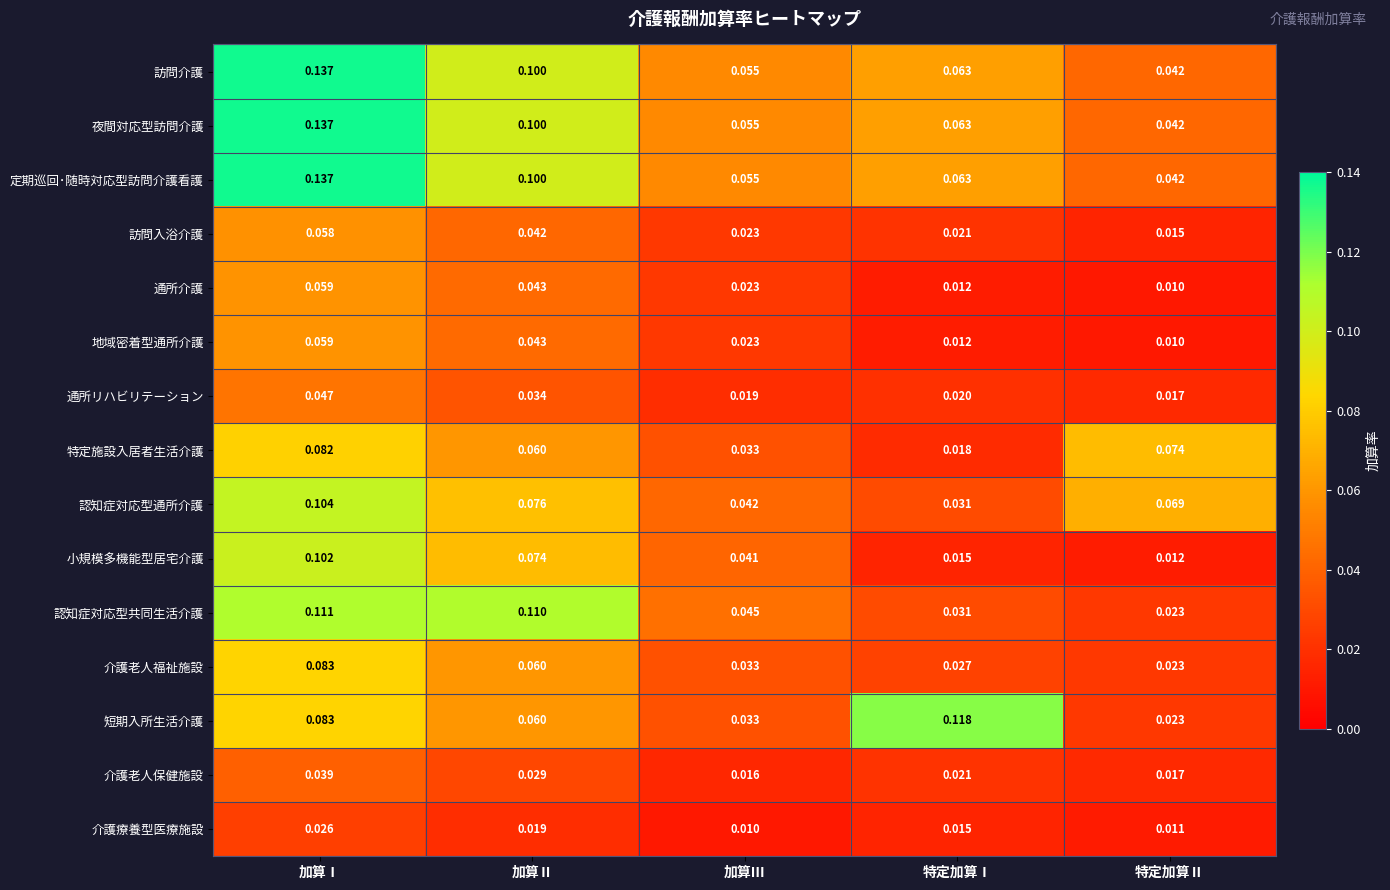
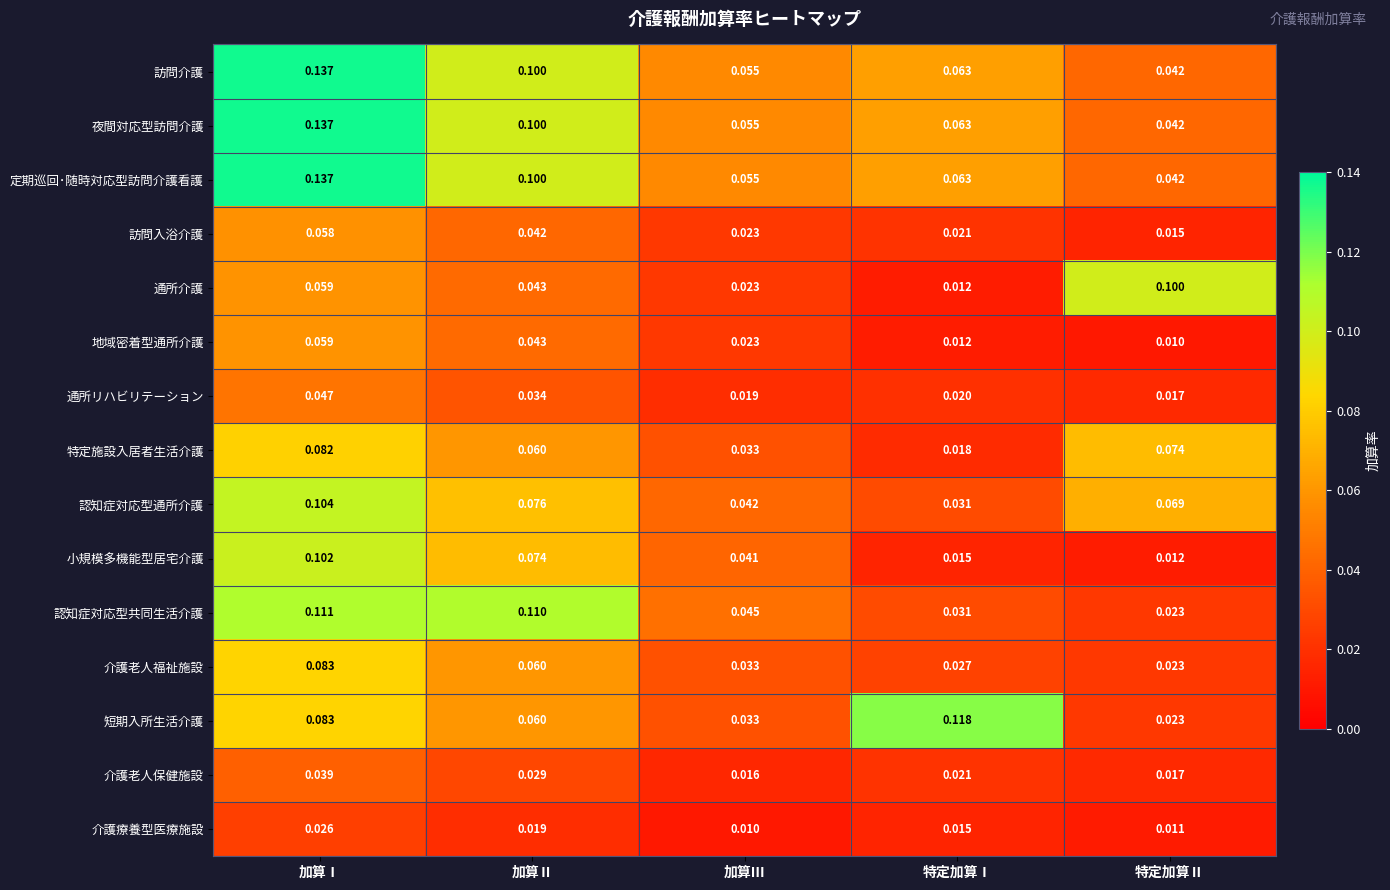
通所介護, 特定加算Ⅱ: 0.010 -> 0.100
